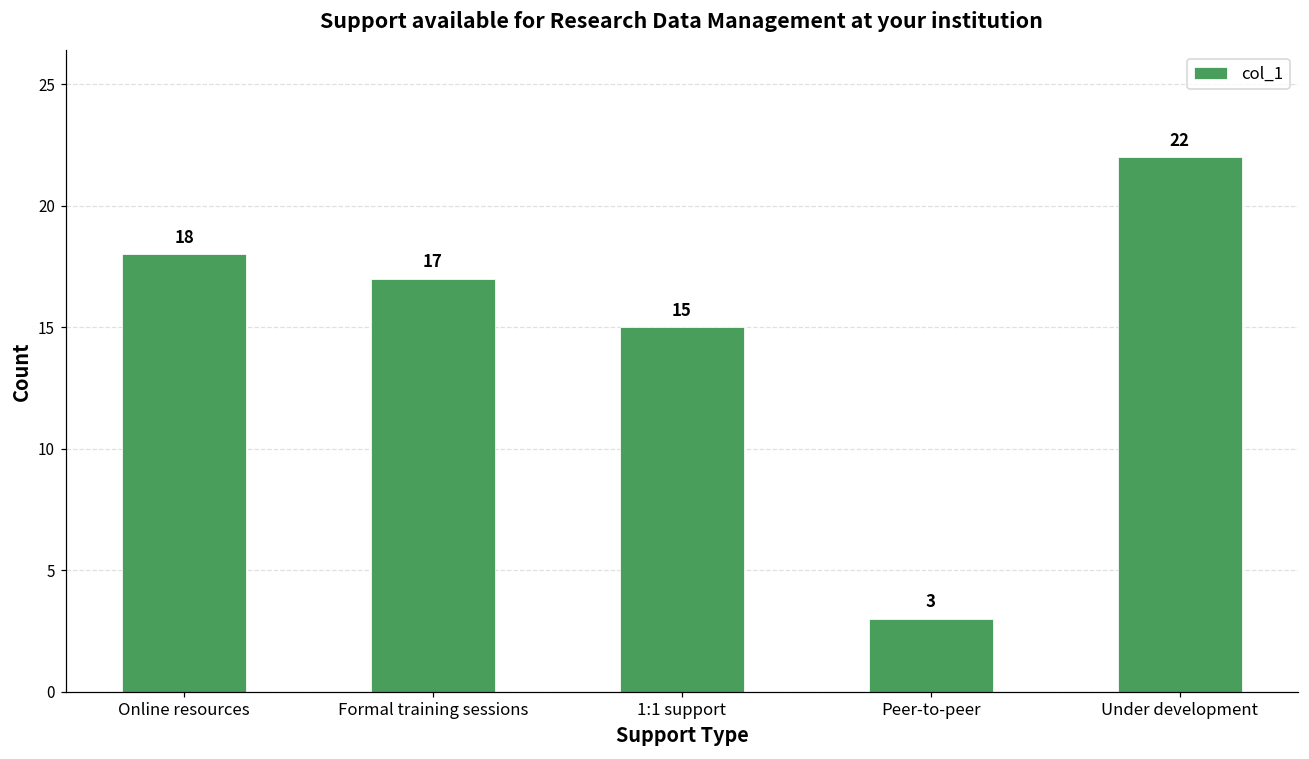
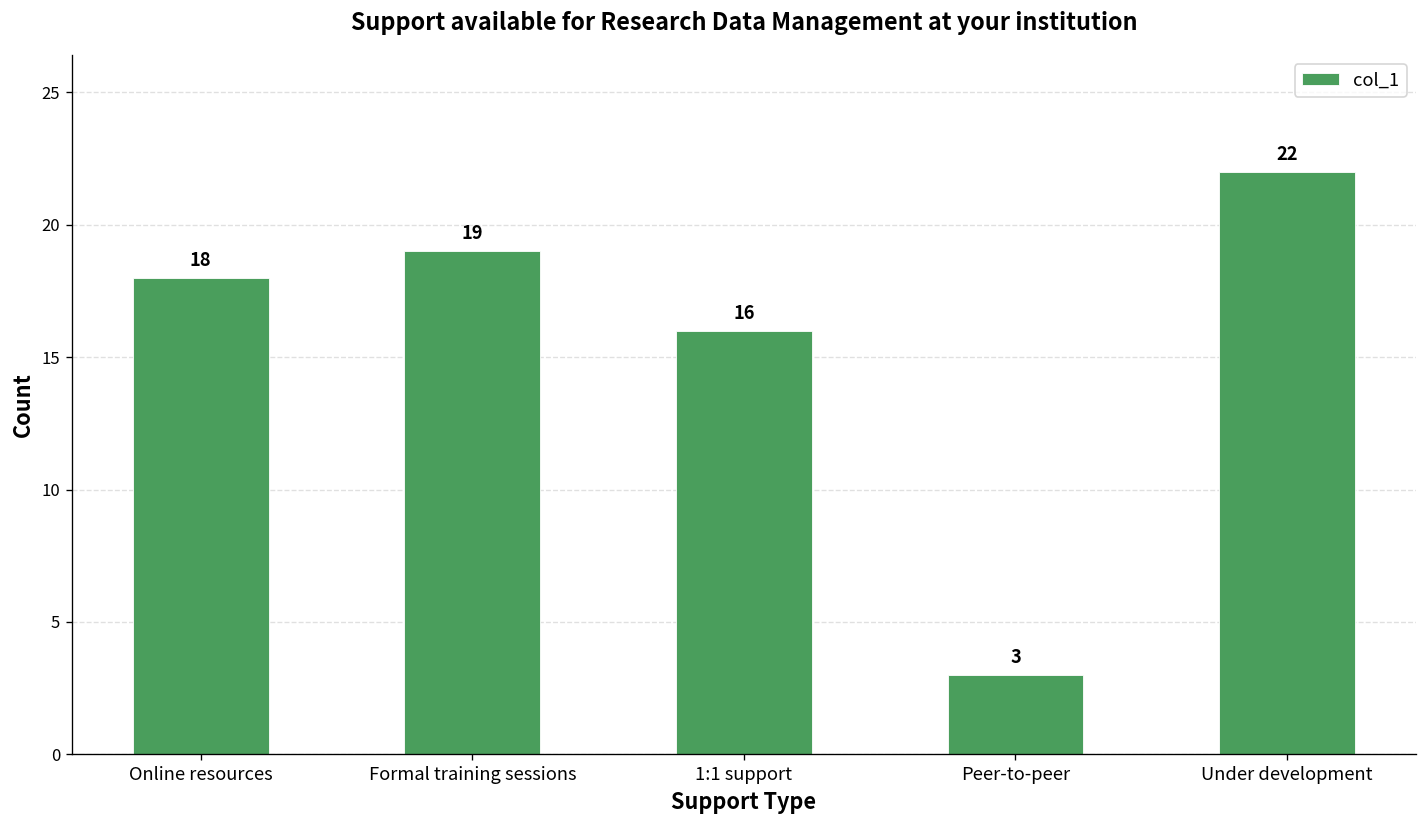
Formal training sessions: 17 -> 19
1:1 support: 15 -> 16
